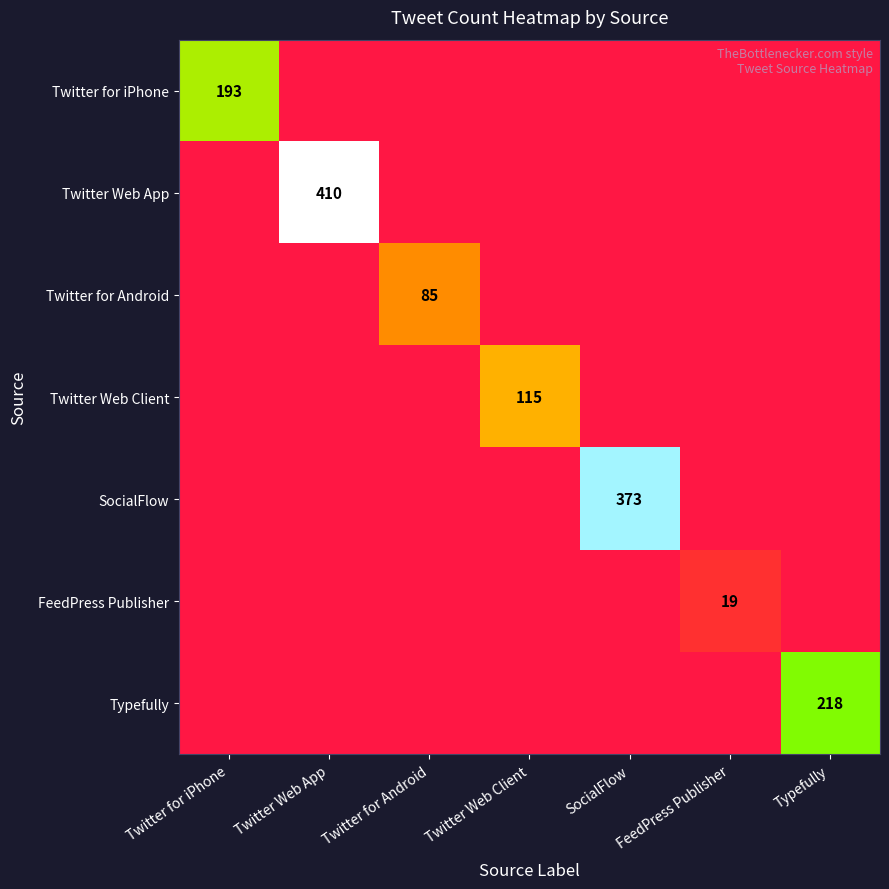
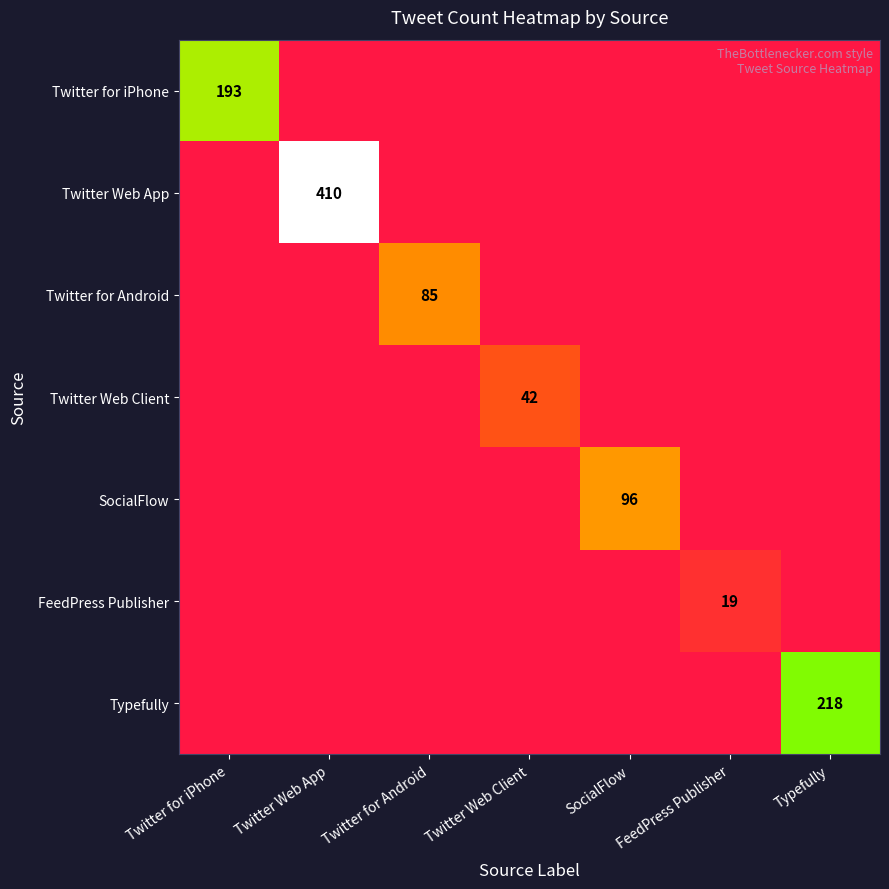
Twitter Web Client, Twitter Web Client: 115 -> 42
SocialFlow, SocialFlow: 373 -> 96
